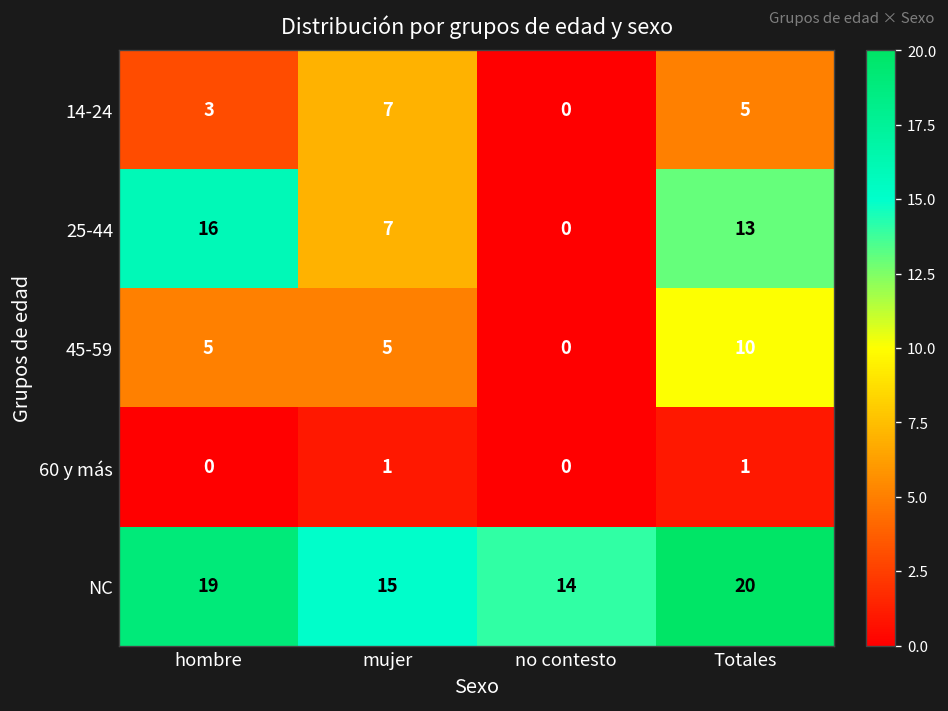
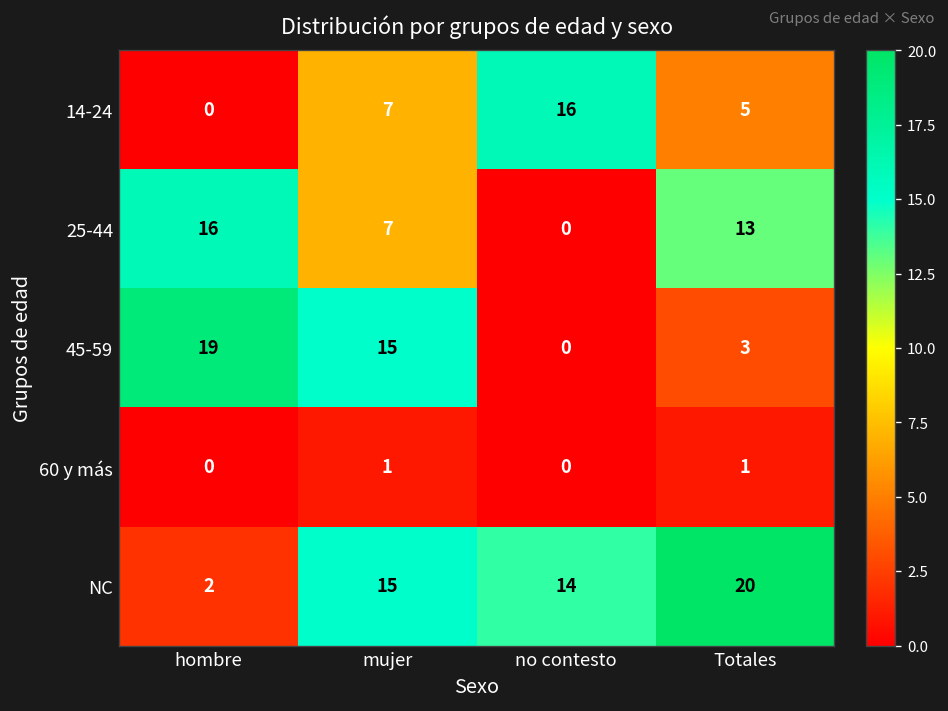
14-24, hombre: 3 -> 0
14-24, no contesto: 0 -> 16
45-59, hombre: 5 -> 19
45-59, mujer: 5 -> 15
45-59, Totales: 10 -> 3
NC, hombre: 19 -> 2
